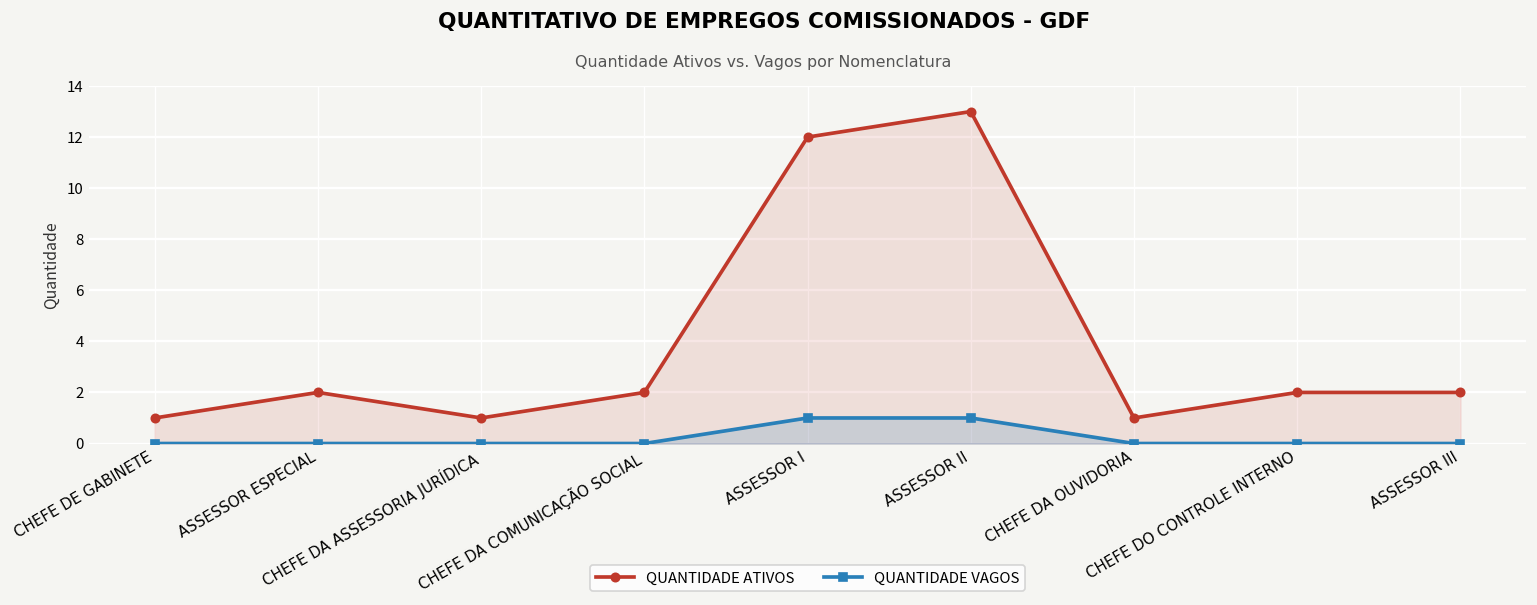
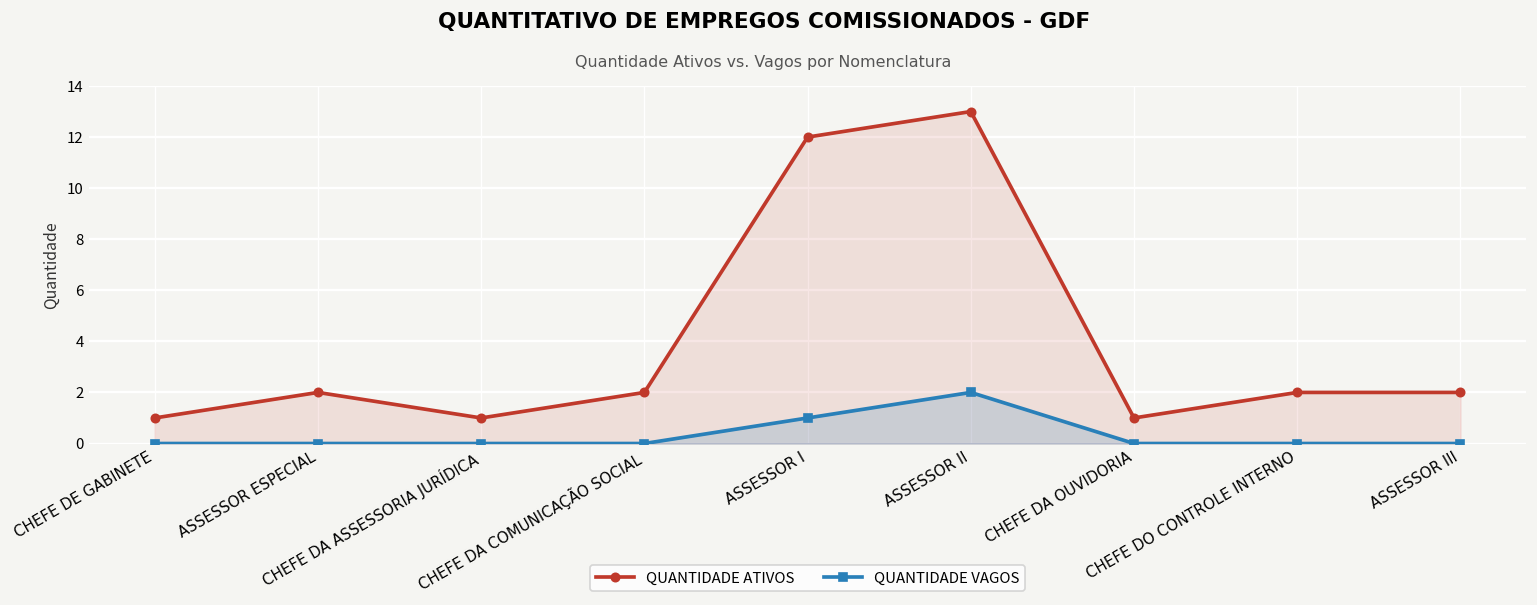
QUANTIDADE VAGOS, ASSESSOR II: 1 -> 2
